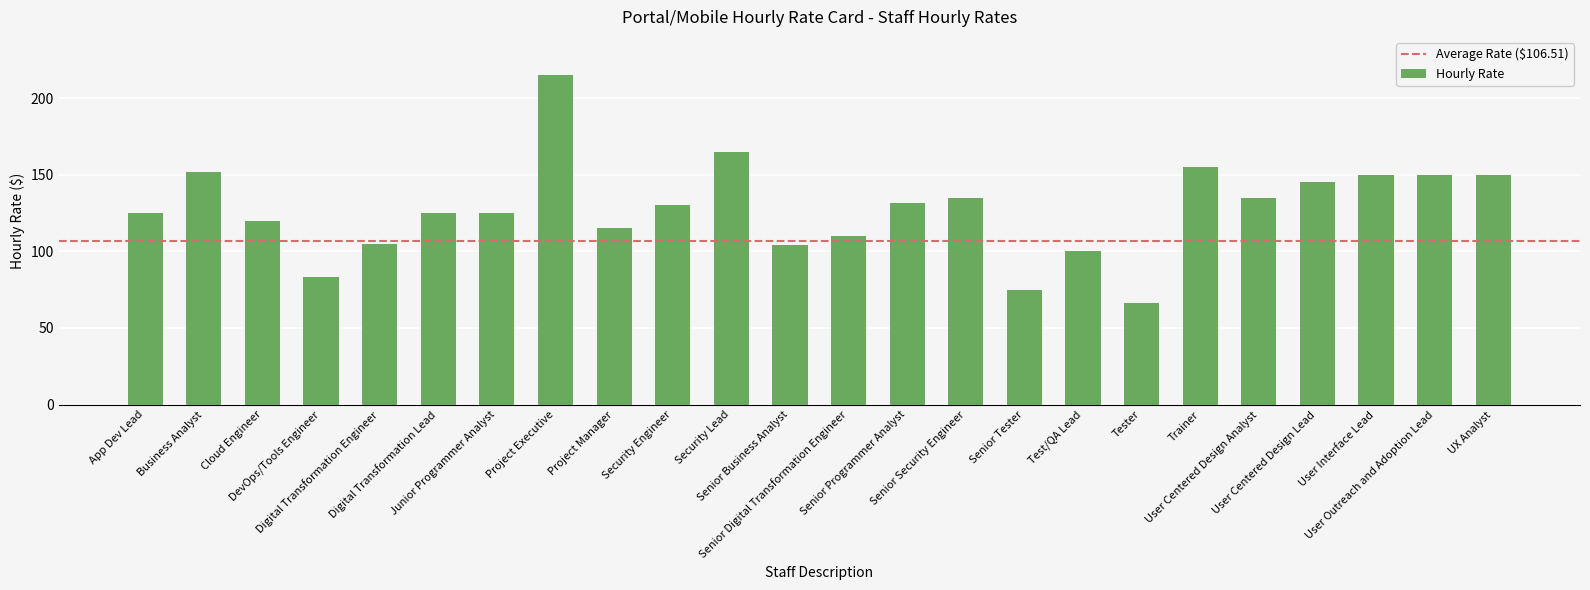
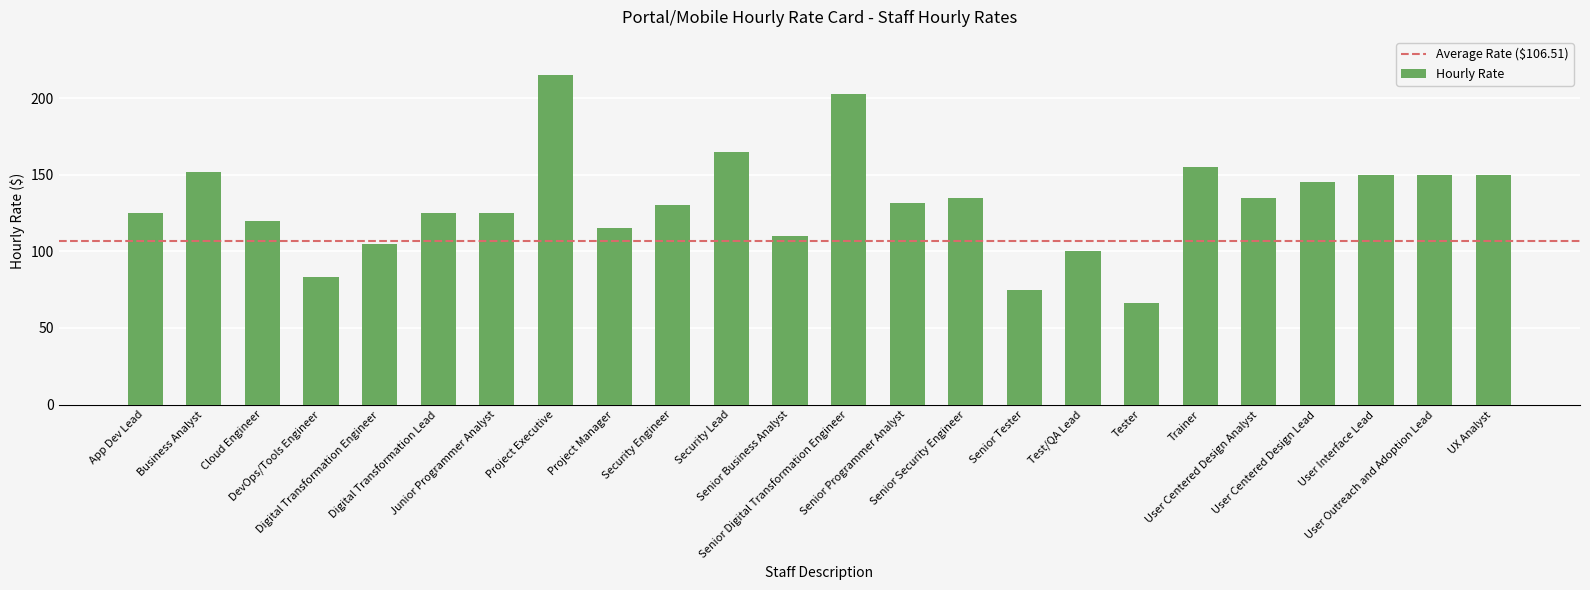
Senior Business Analyst: 104 -> 110
Senior Digital Transformation Engineer: 110 -> 203
